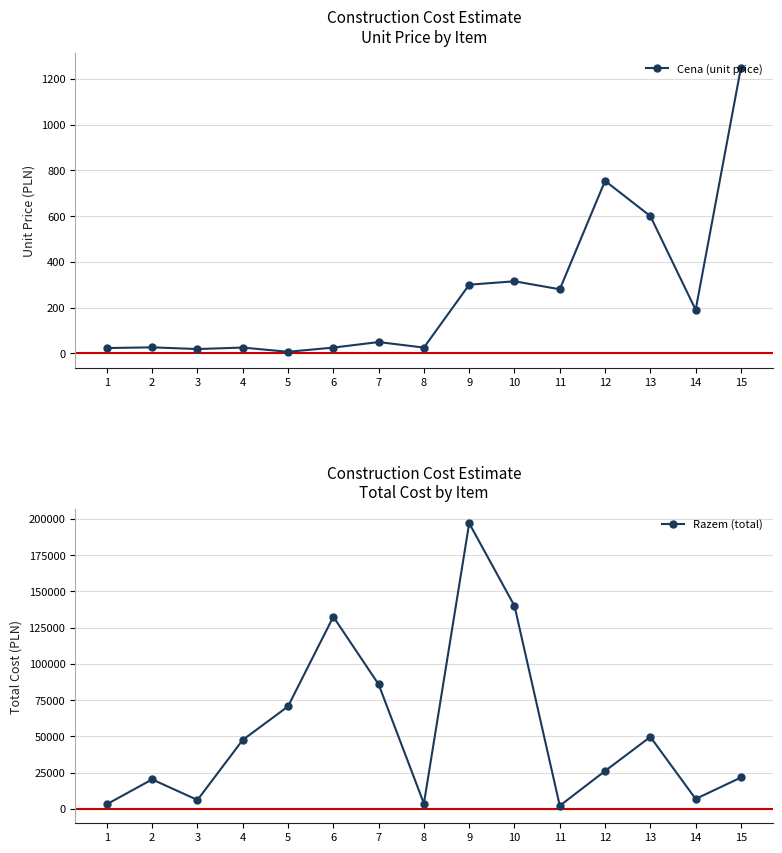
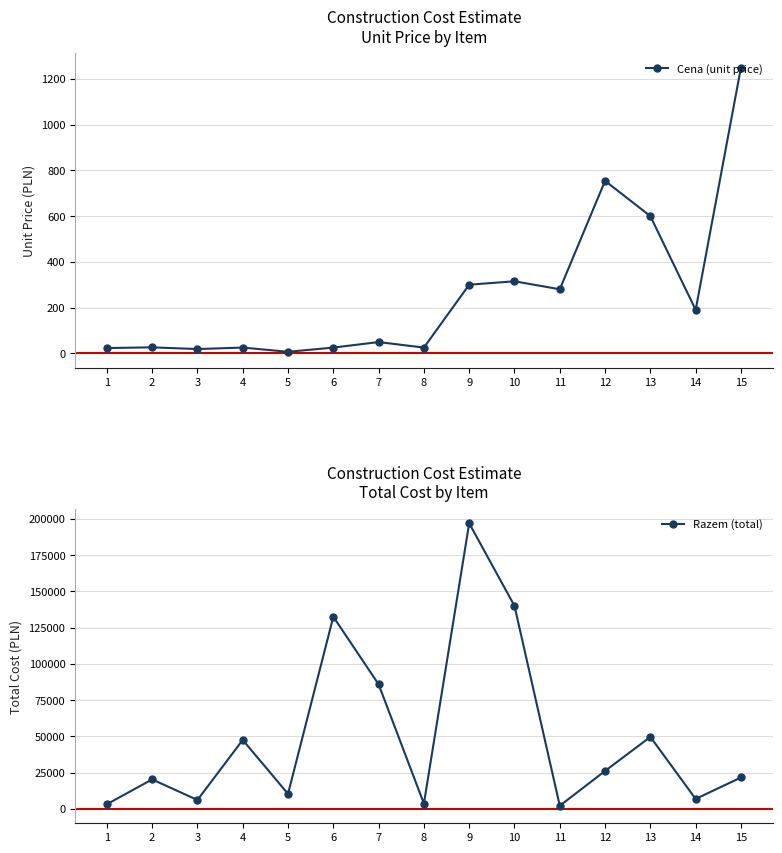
Construction Cost Estimate Total Cost by Item, 5: 71000 -> 10000
